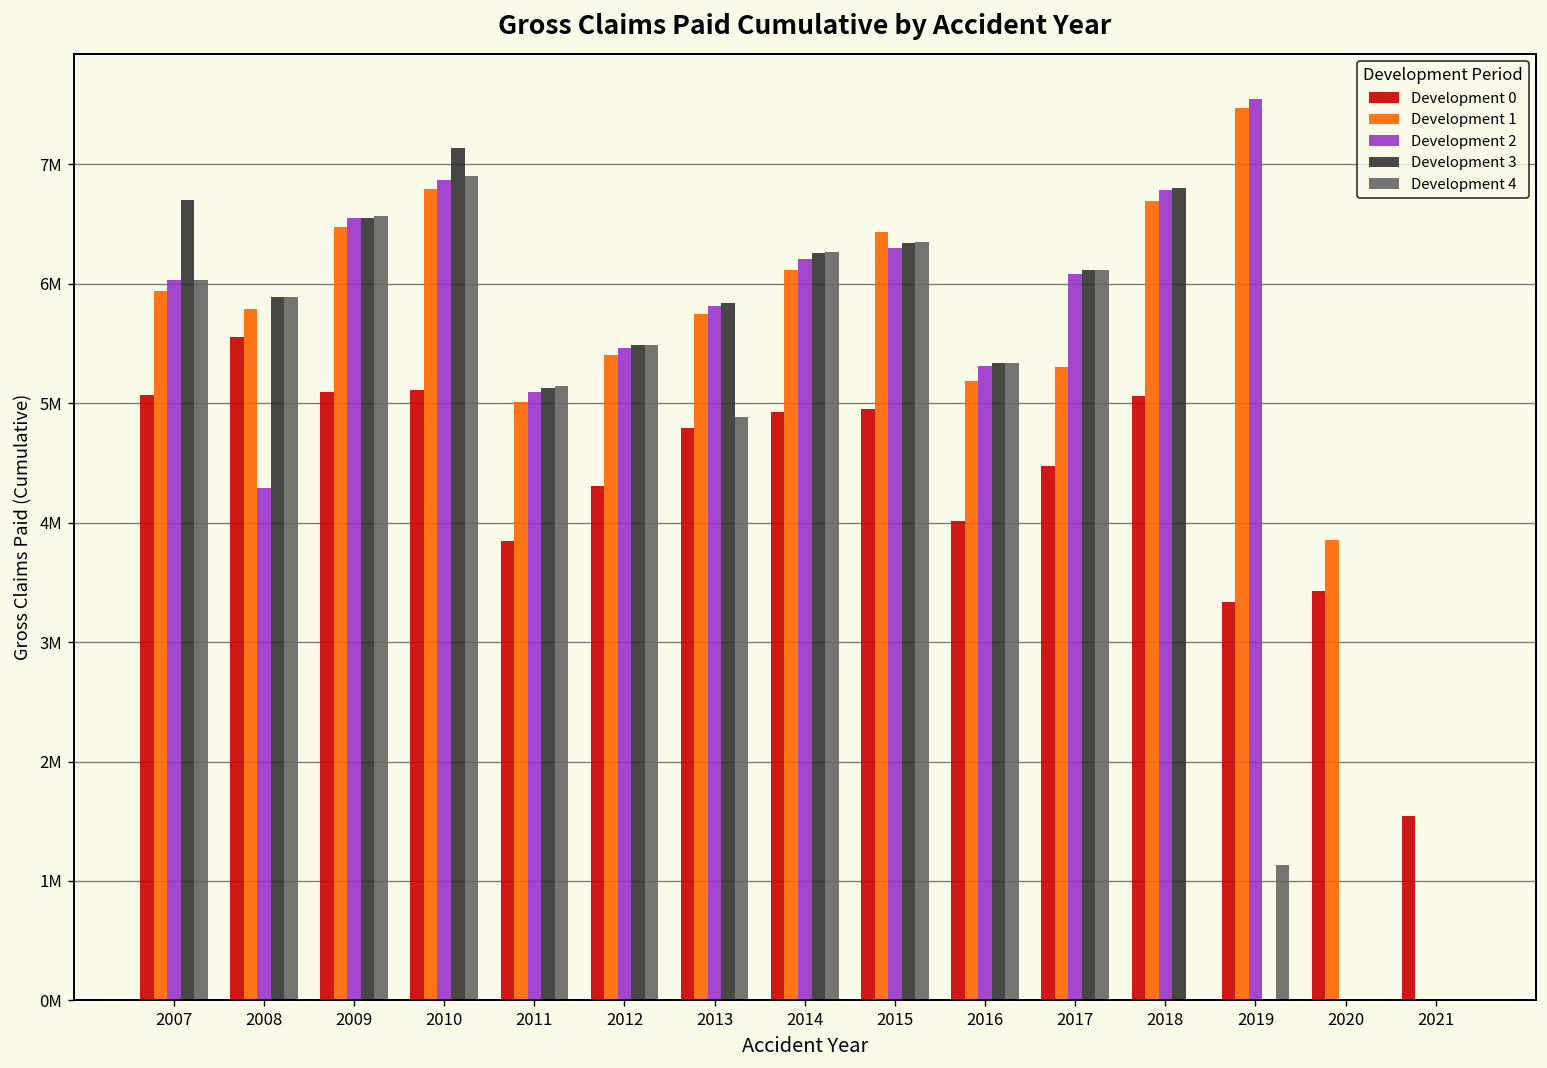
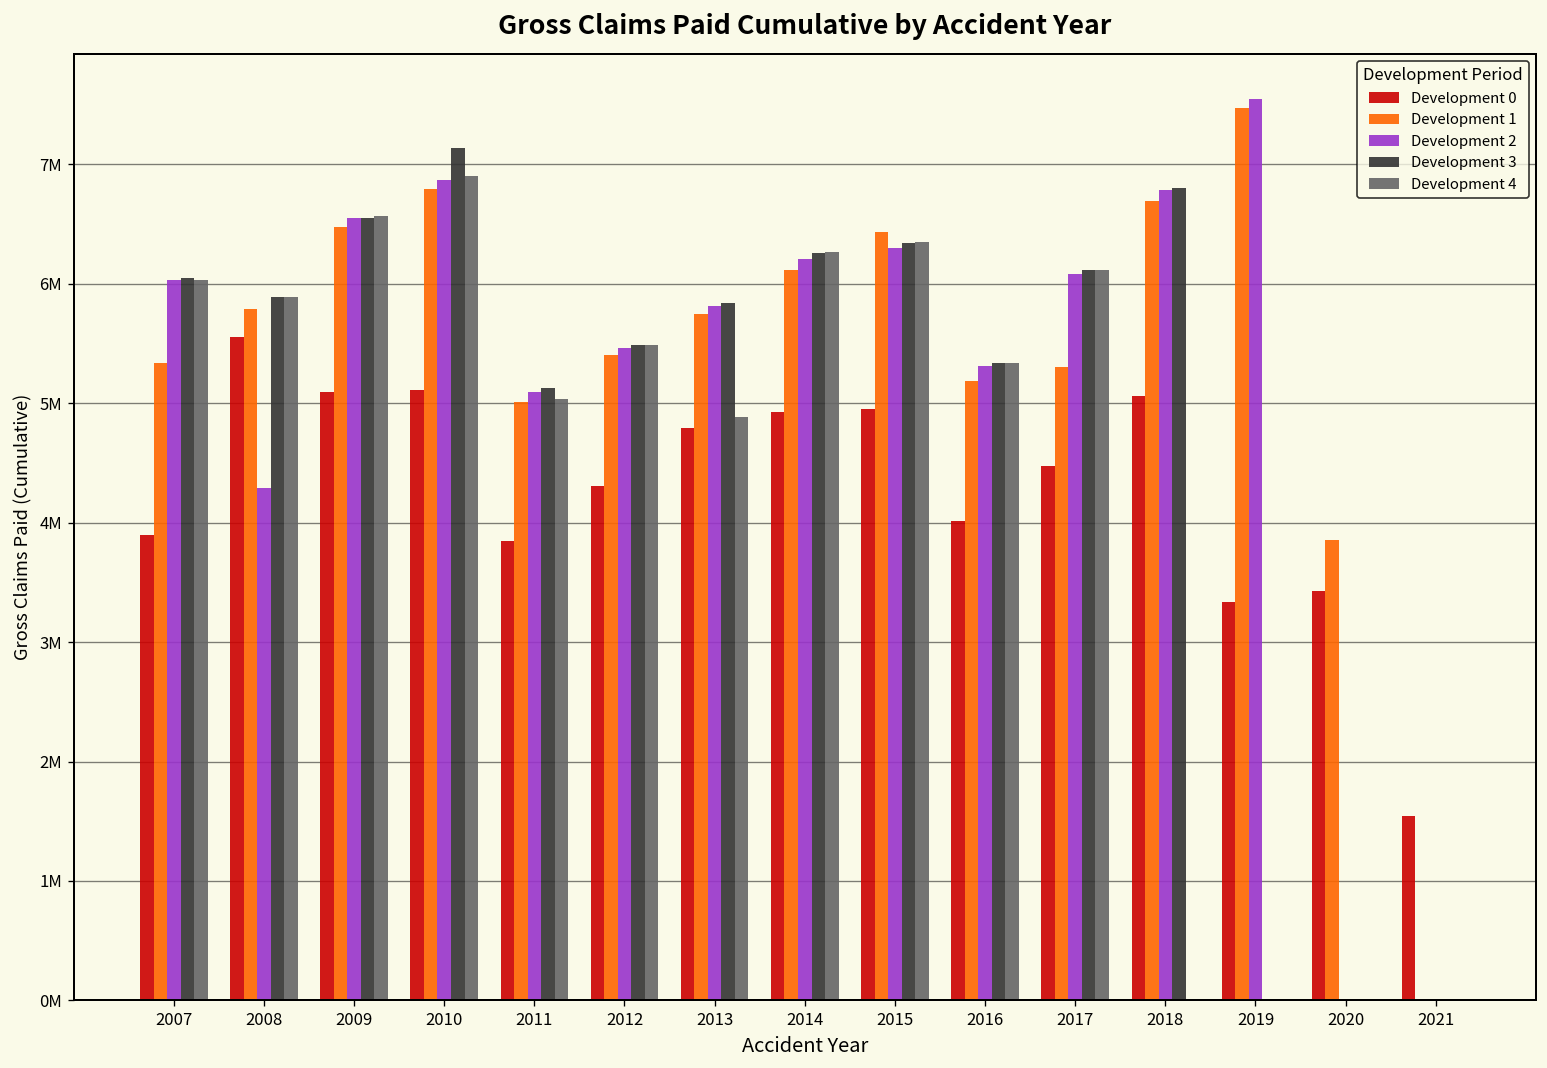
Development 0, 2007: 5100000 -> 3900000
Development 1, 2007: 5900000 -> 5300000
Development 3, 2007: 6700000 -> 6000000
Development 4, 2011: 5100000 -> 5000000
Development 4, 2019: 1100000 -> 0
